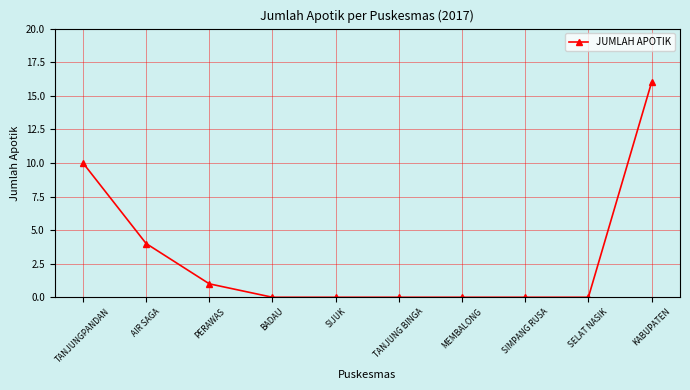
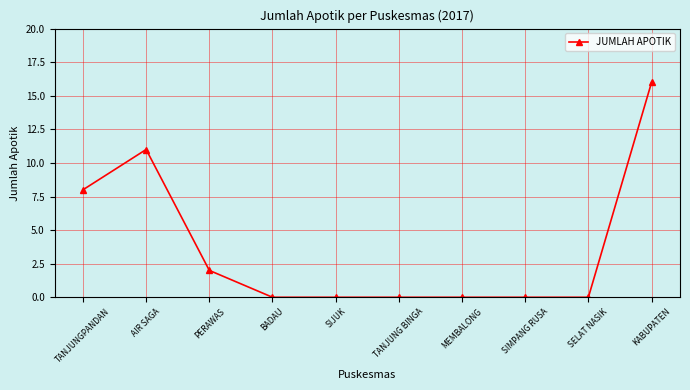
TANJUNGPANDAN: 10 -> 8
AIR SAGA: 4 -> 11
PERAWAS: 1 -> 2
